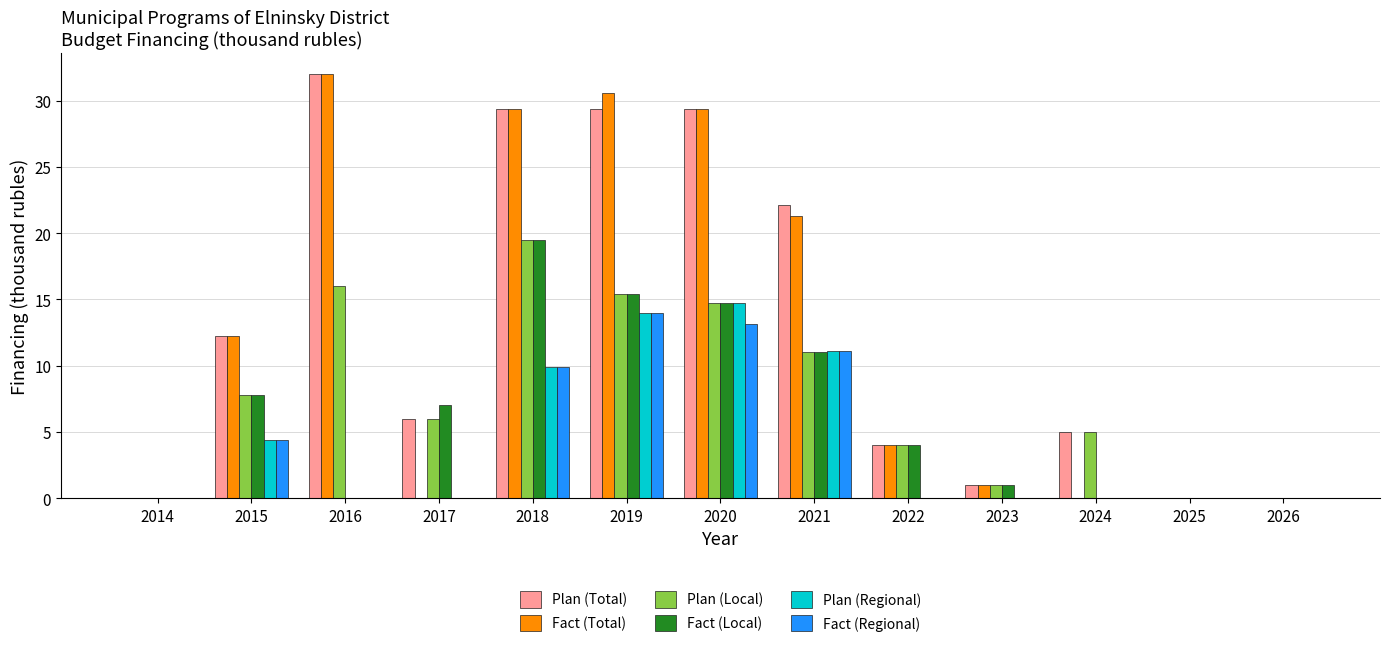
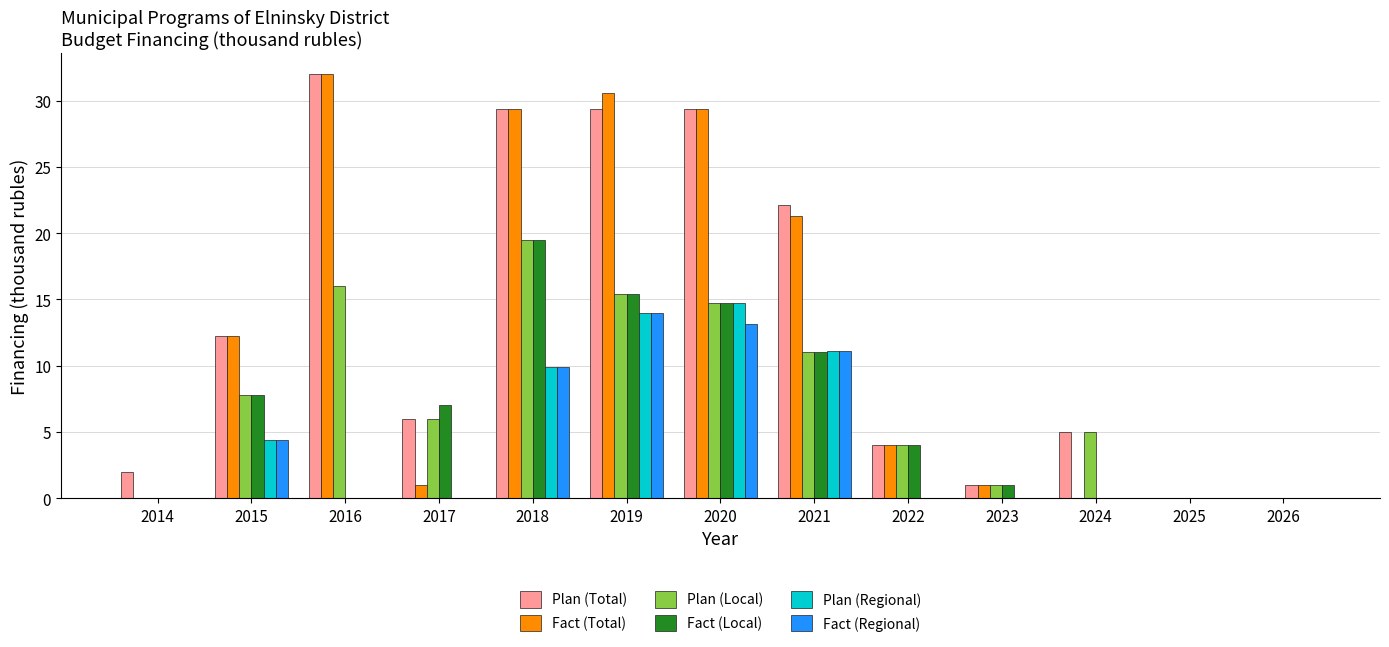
Plan (Total), 2014: 0 -> 2
Fact (Total), 2017: 0 -> 1
